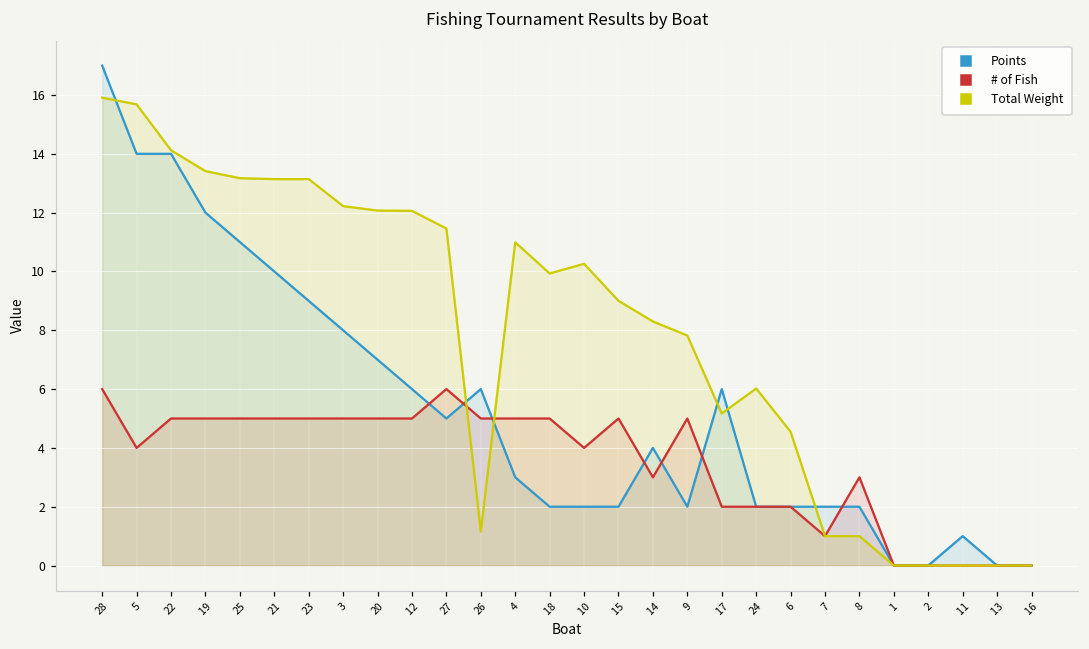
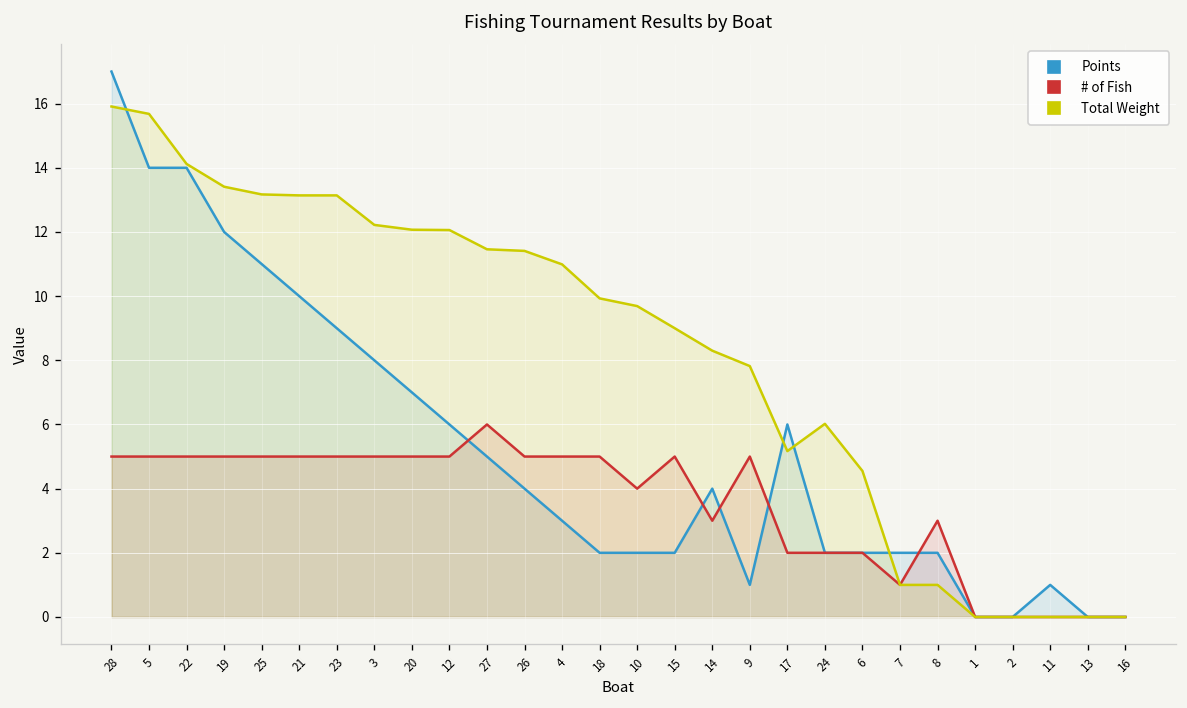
# of Fish, 28: 6 -> 5
# of Fish, 5: 4 -> 5
Points, 26: 6 -> 4
Total Weight, 26: 1.2 -> 11.4
Total Weight, 10: 10.3 -> 9.7
Points, 9: 2 -> 1
